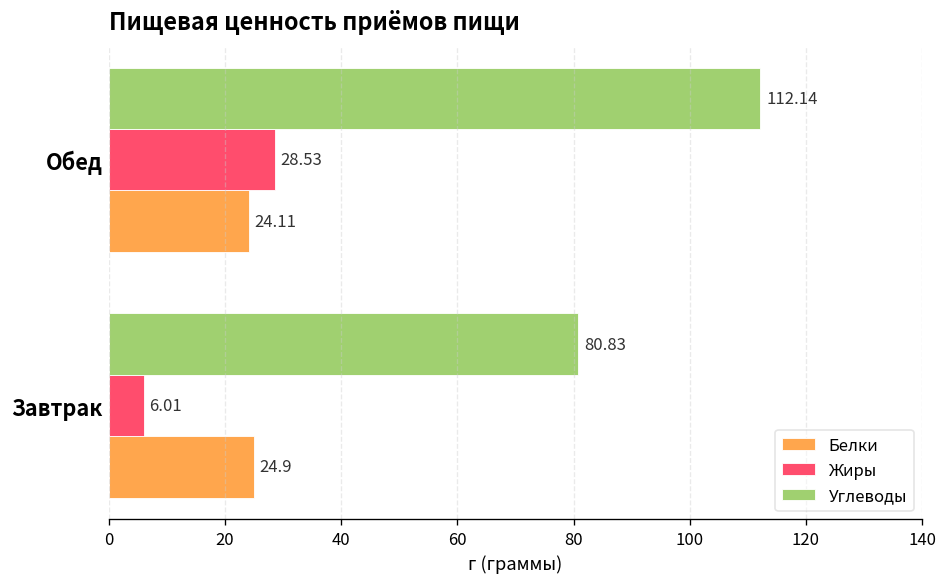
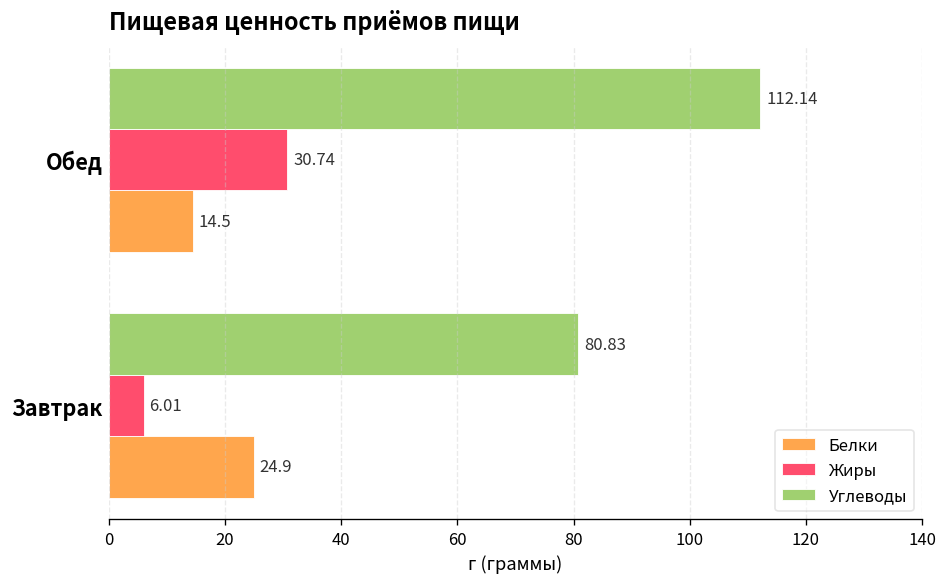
Жиры, Обед: 28.53 -> 30.74
Белки, Обед: 24.11 -> 14.5
